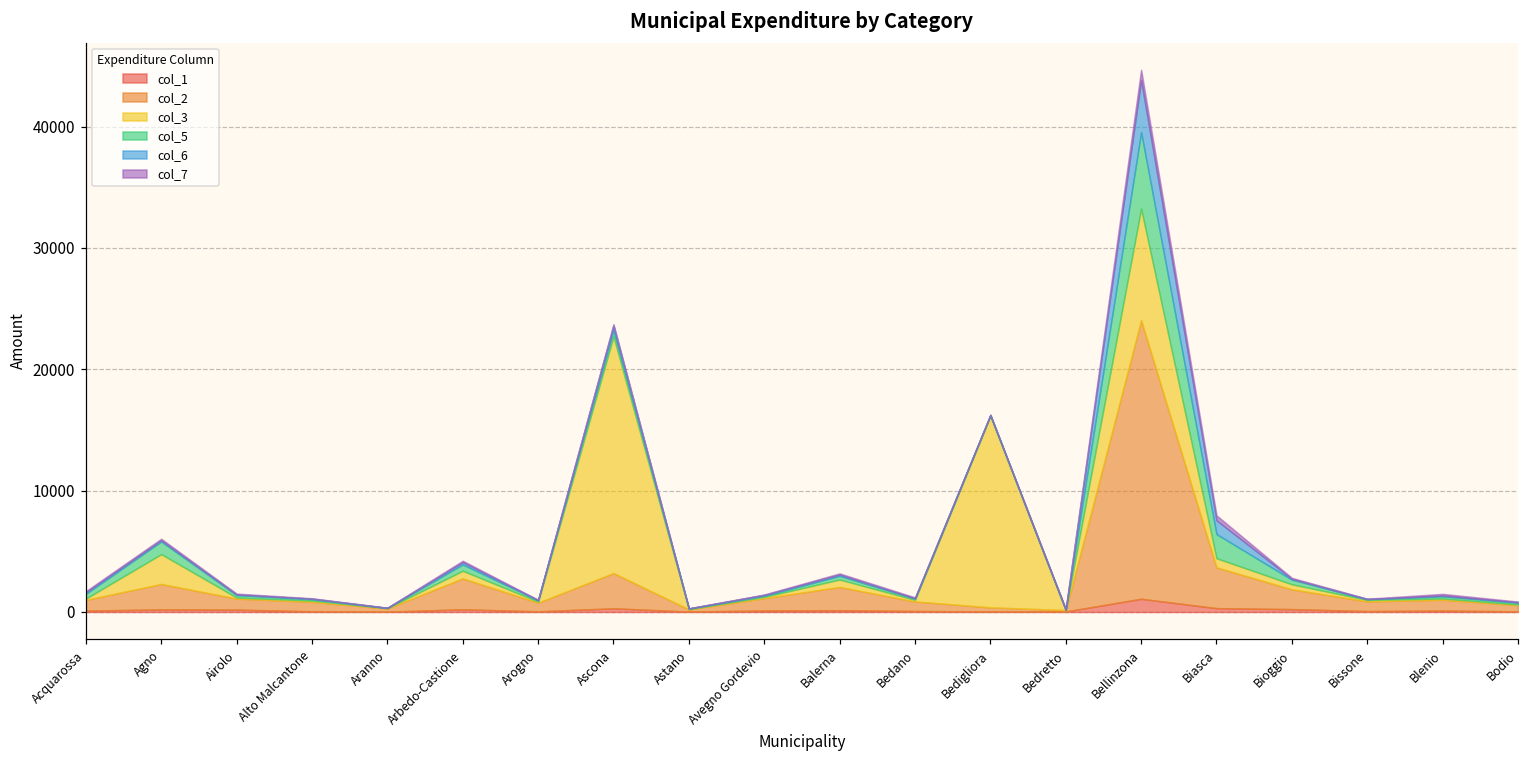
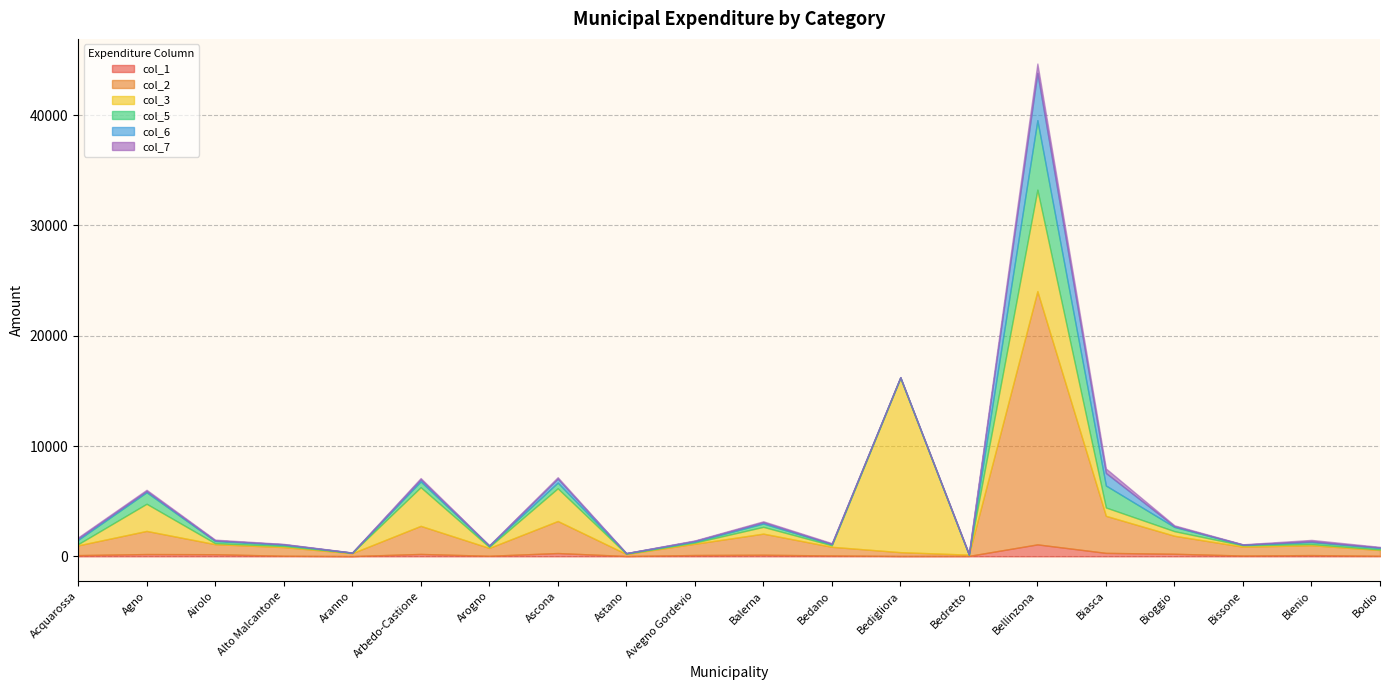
col_3, Arbedo-Castione: 600 -> 3500
col_3, Ascona: 19500 -> 3000
